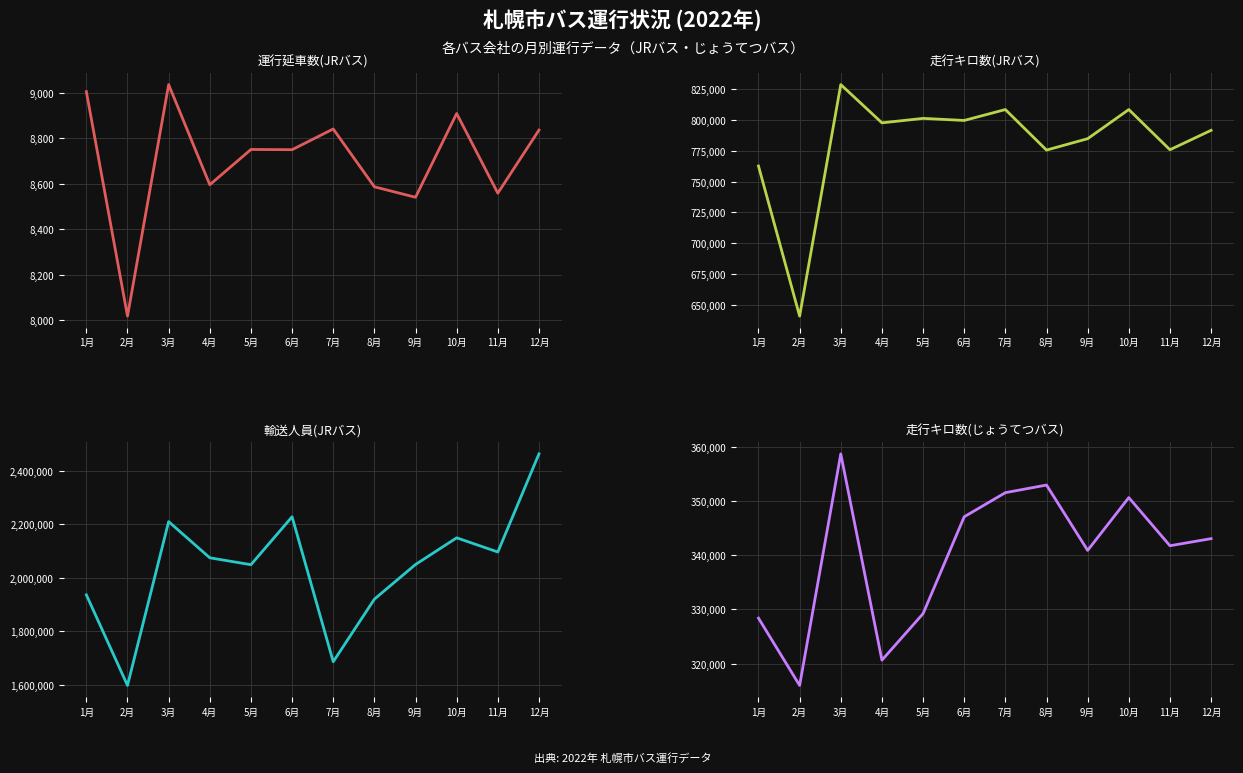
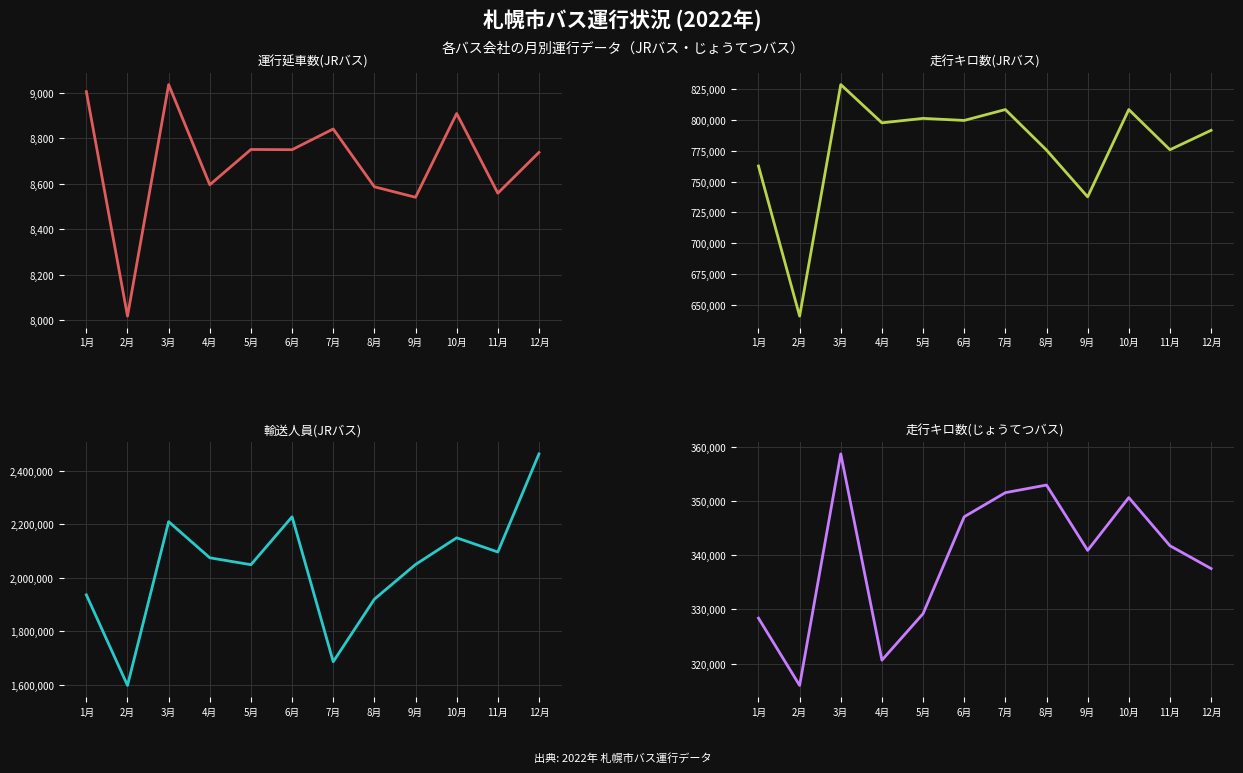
運行延車数(JRバス), 12月: 8,840 -> 8,740
走行キロ数(JRバス), 9月: 785,000 -> 738,000
走行キロ数(じょうてつバス), 12月: 343,000 -> 338,000
